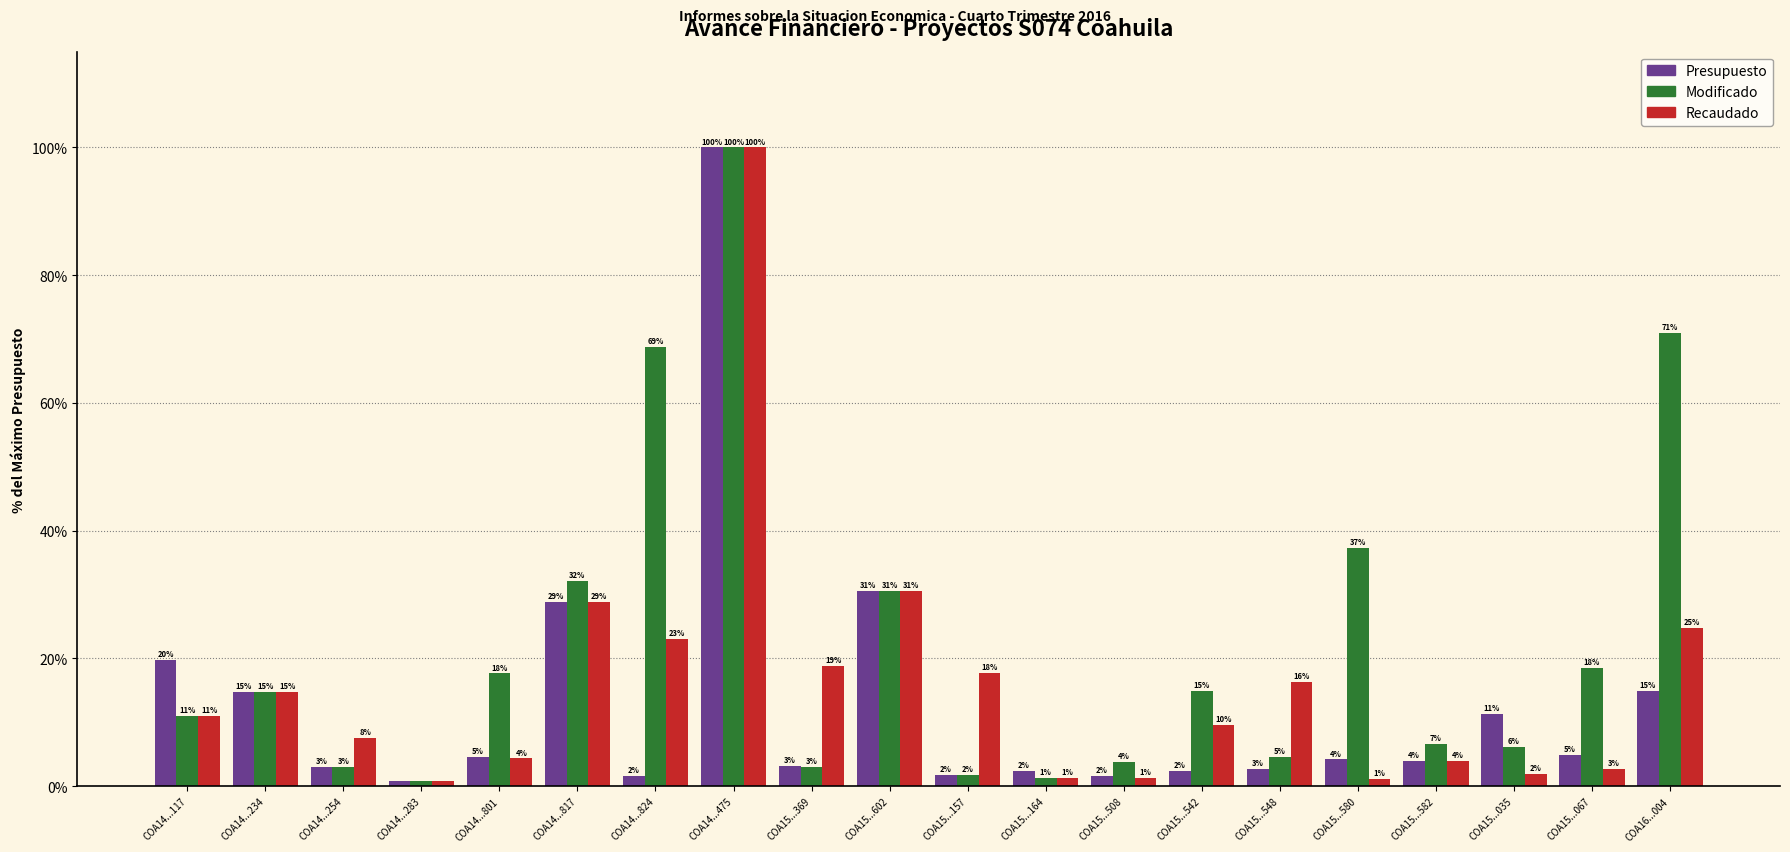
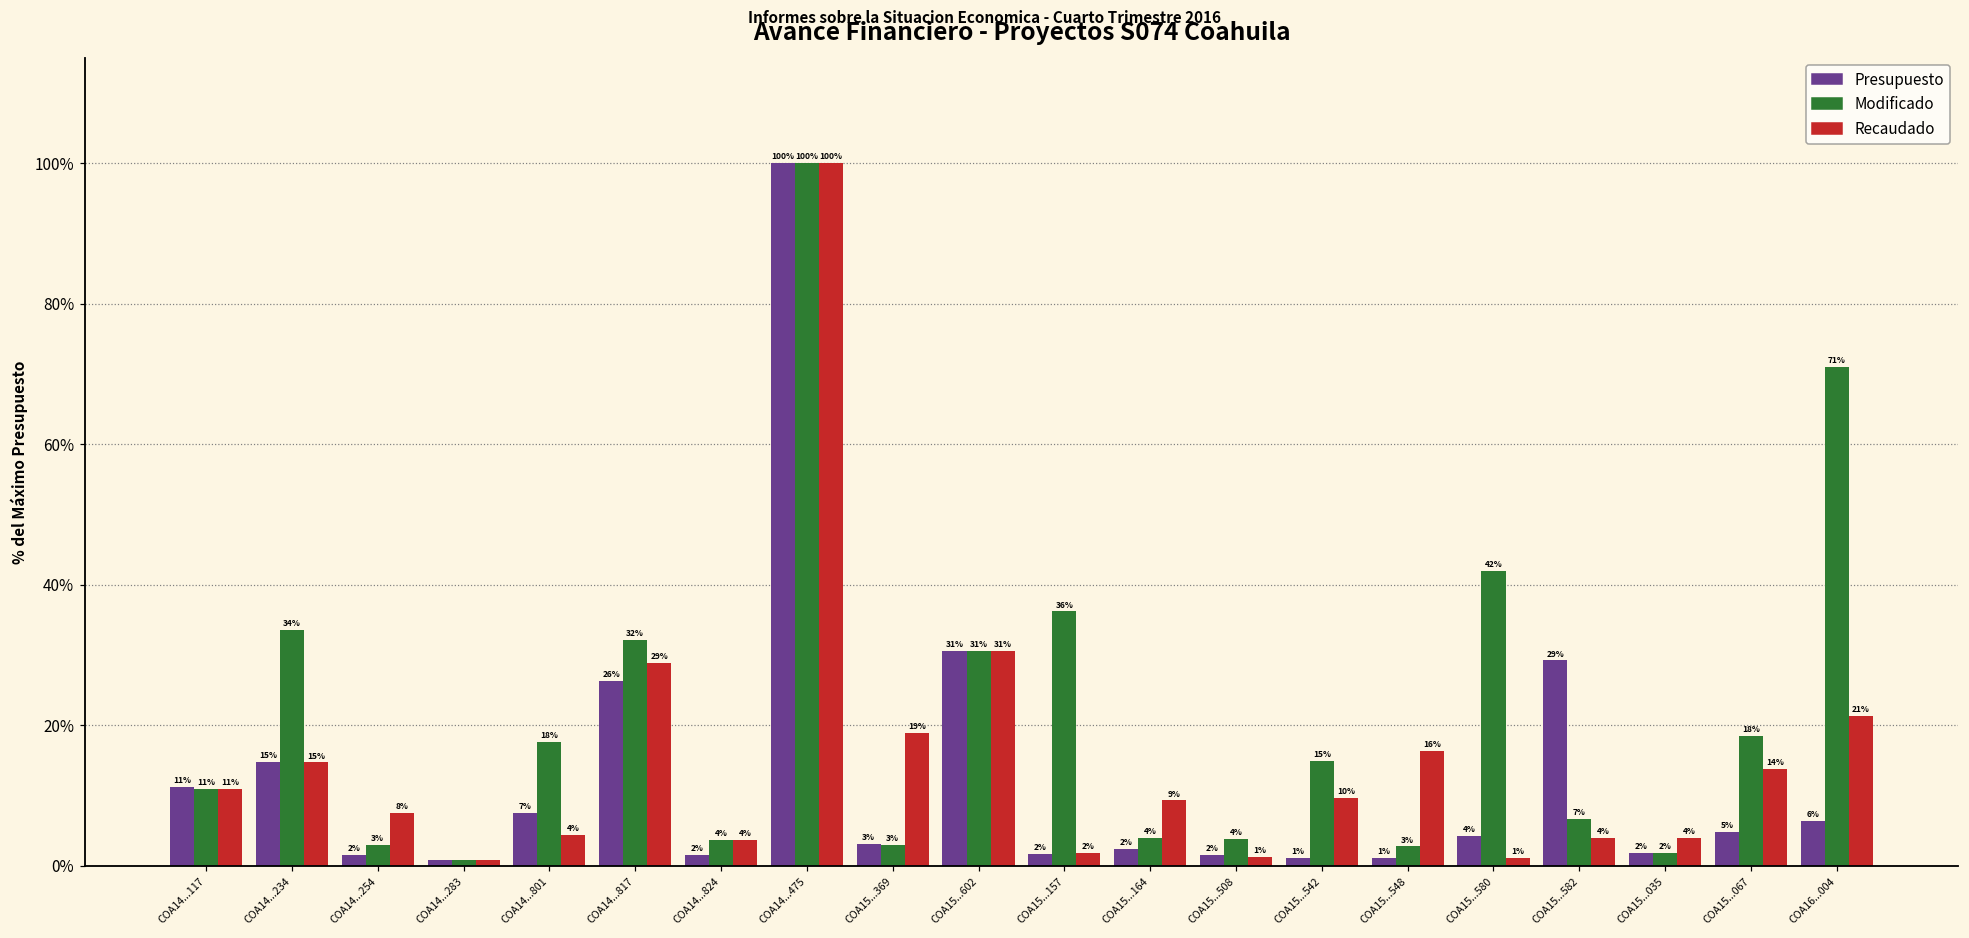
Presupuesto, COA14...117: 20% -> 11%
Modificado, COA14...234: 15% -> 34%
Presupuesto, COA14...254: 3% -> 2%
Presupuesto, COA14...801: 5% -> 7%
Presupuesto, COA14...817: 29% -> 26%
Modificado, COA14...824: 69% -> 4%
Recaudado, COA14...824: 23% -> 4%
Modificado, COA15...157: 2% -> 36%
Recaudado, COA15...157: 18% -> 2%
Modificado, COA15...164: 1% -> 4%
Recaudado, COA15...164: 1% -> 9%
Presupuesto, COA15...542: 2% -> 1%
Presupuesto, COA15...548: 3% -> 1%
Modificado, COA15...548: 5% -> 3%
Modificado, COA15...580: 37% -> 42%
Presupuesto, COA15...582: 4% -> 29%
Presupuesto, COA15...035: 11% -> 2%
Modificado, COA15...035: 6% -> 2%
Recaudado, COA15...035: 2% -> 4%
Recaudado, COA15...067: 3% -> 14%
Presupuesto, COA16...004: 15% -> 6%
Recaudado, COA16...004: 25% -> 21%
